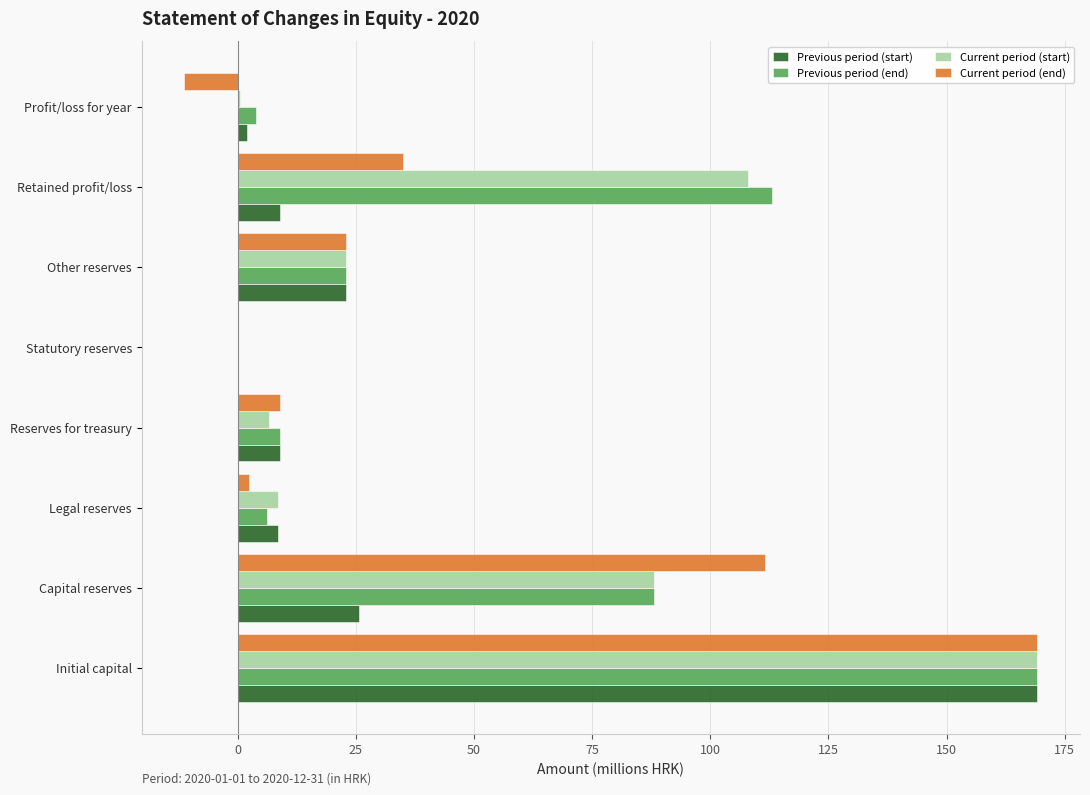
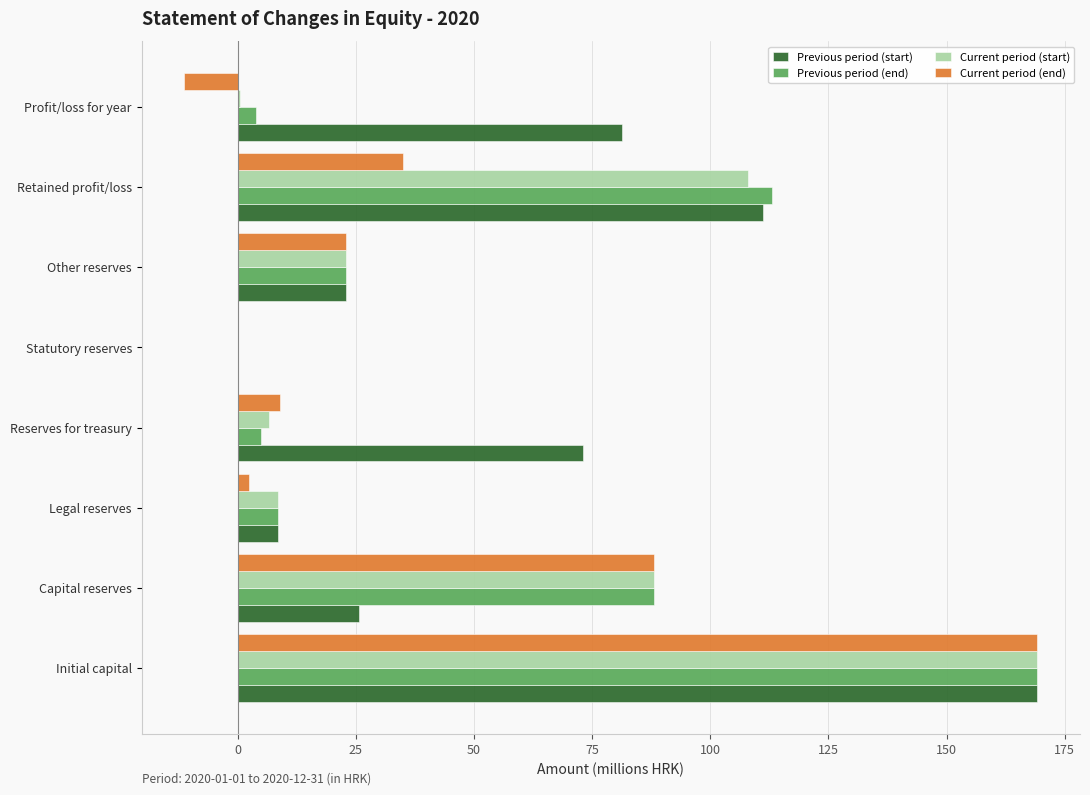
Previous period (start), Profit/loss for year: 2 -> 81
Previous period (start), Retained profit/loss: 9 -> 111
Previous period (end), Reserves for treasury: 9 -> 5
Previous period (start), Reserves for treasury: 9 -> 73
Previous period (end), Legal reserves: 6 -> 8
Current period (end), Capital reserves: 111 -> 88
